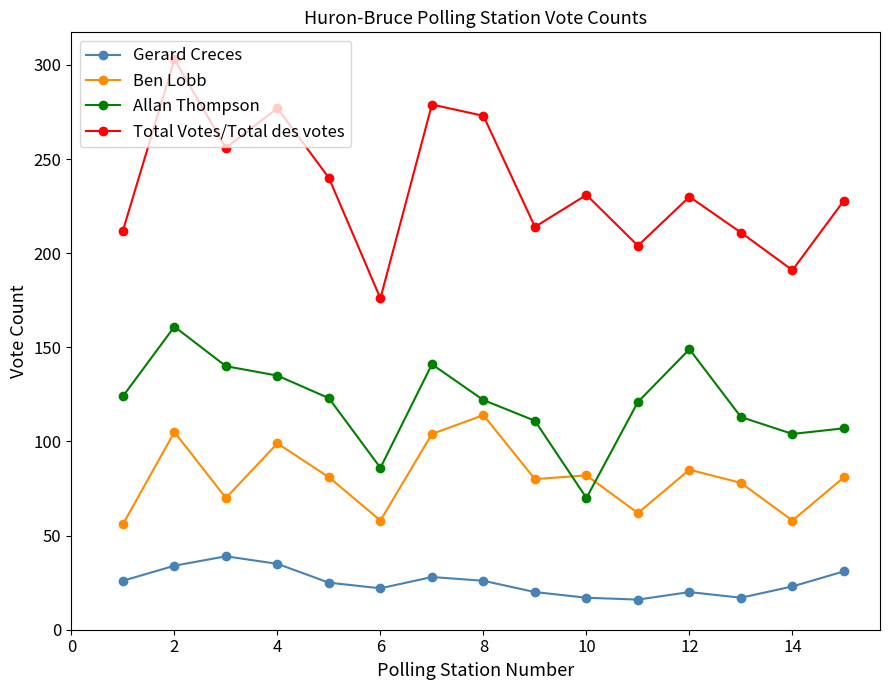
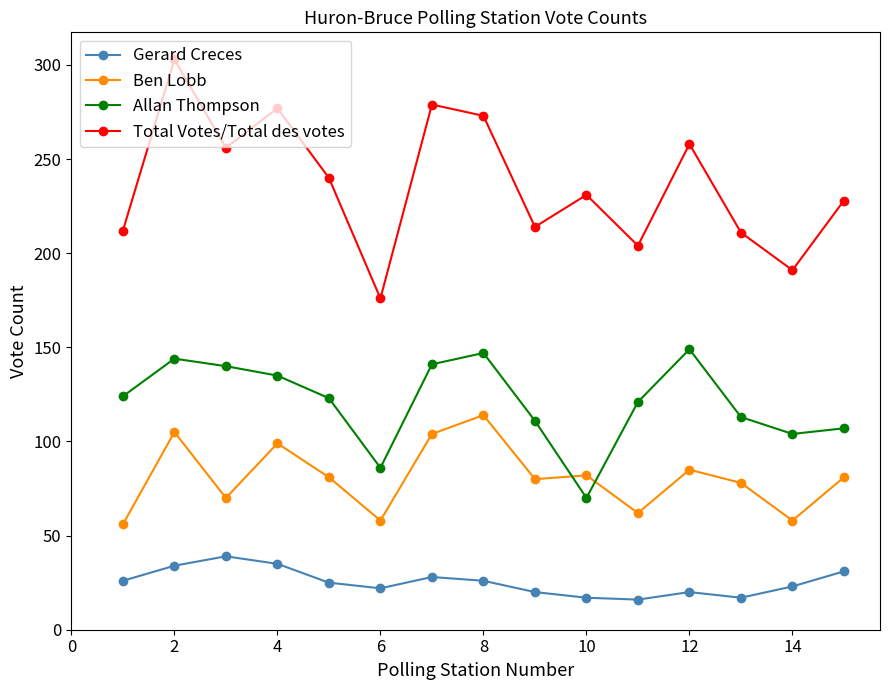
Allan Thompson, 2: 161 -> 144
Allan Thompson, 8: 122 -> 147
Total Votes/Total des votes, 12: 230 -> 258
